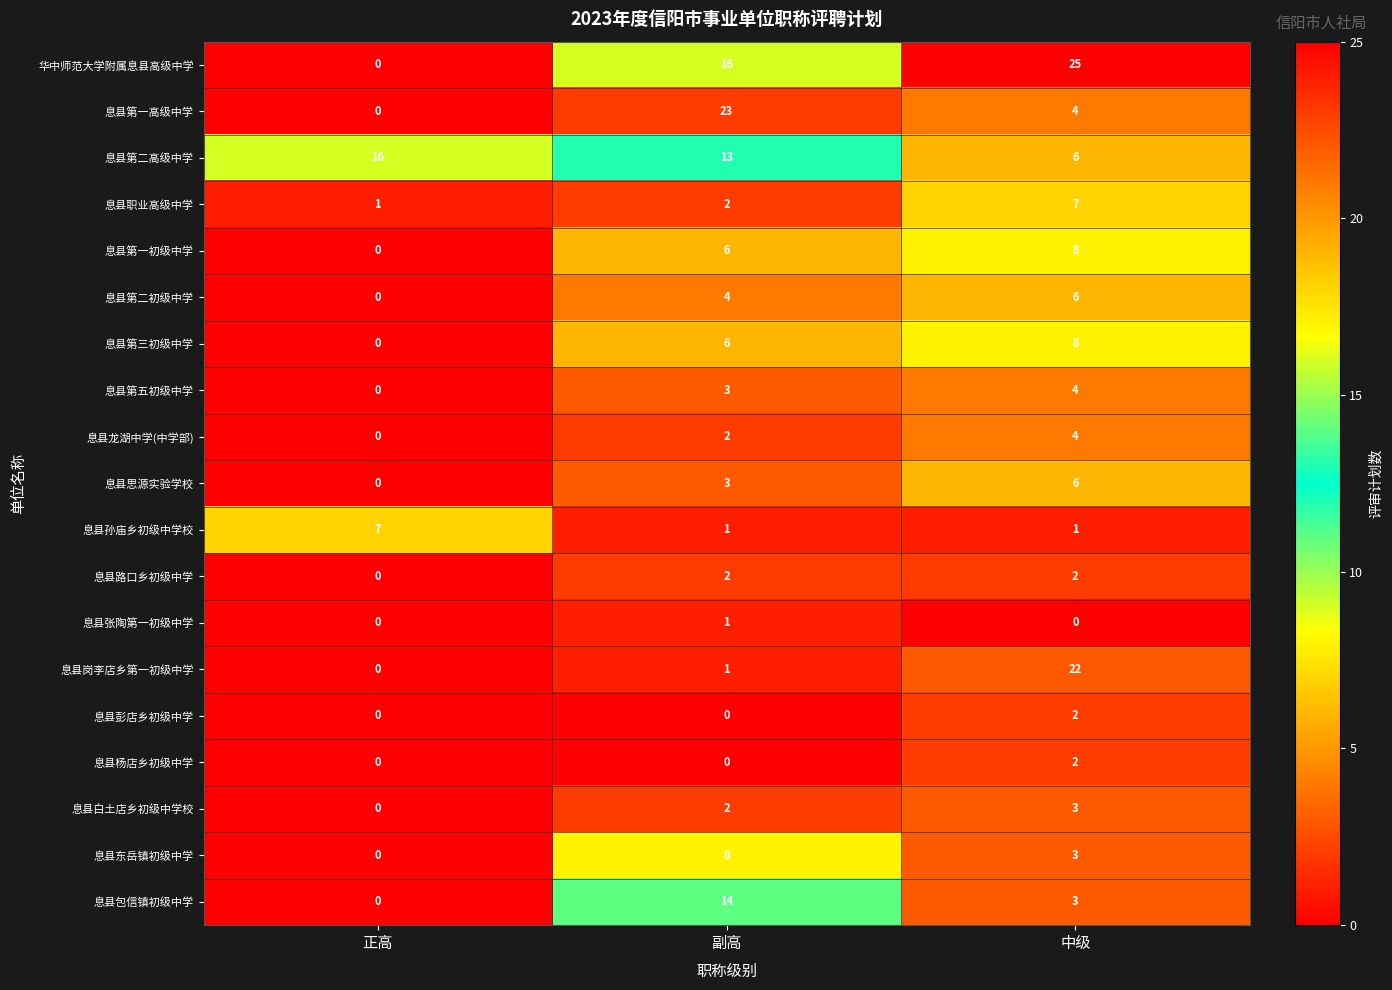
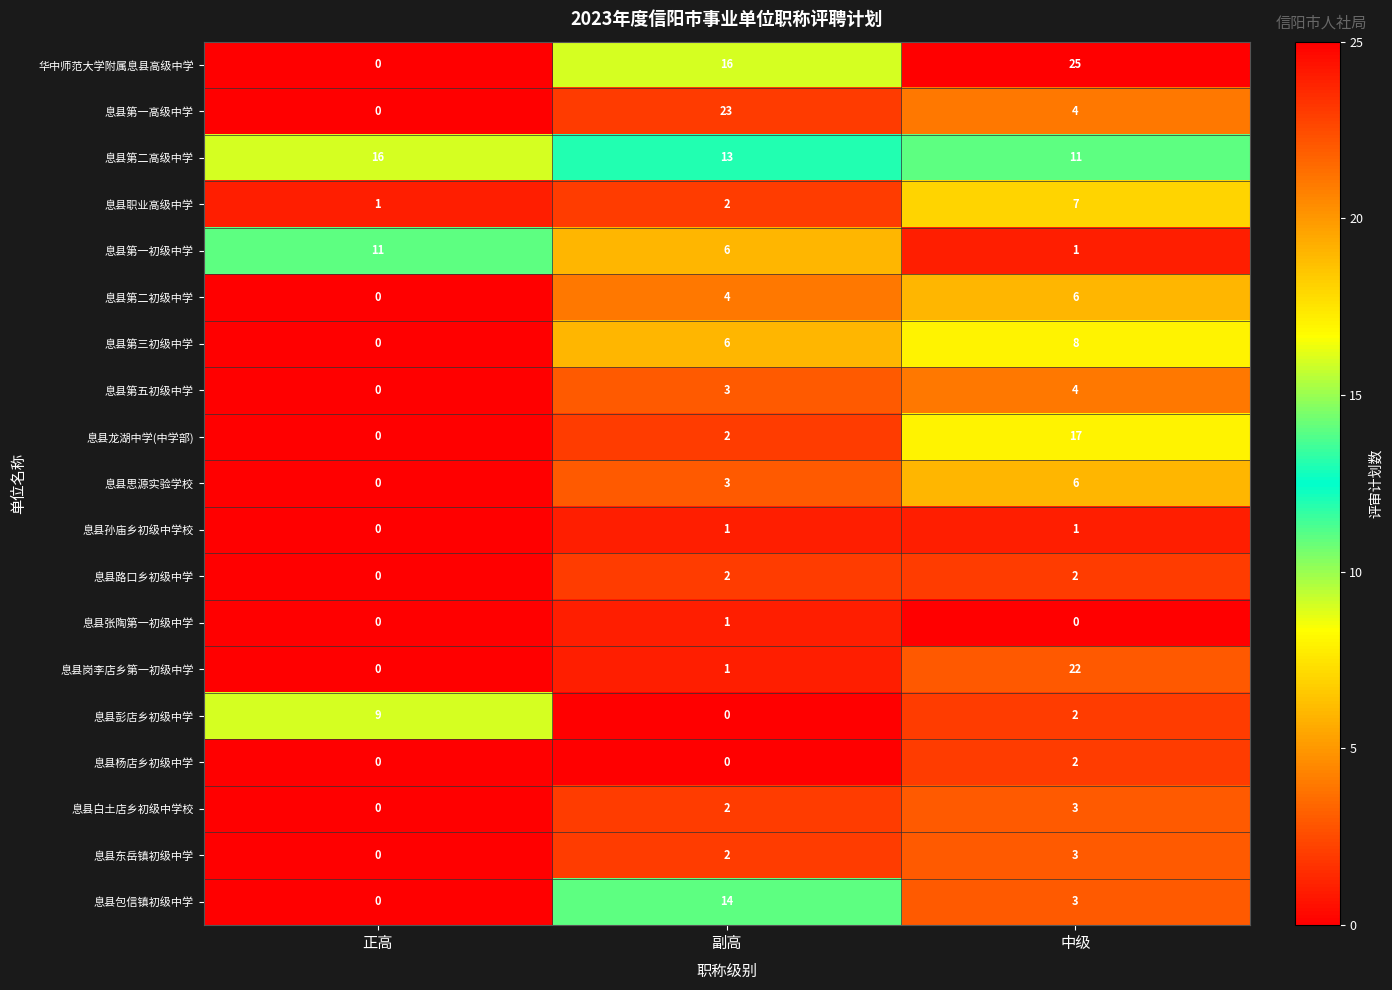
息县第二高级中学, 中级: 6 -> 11
息县第一初级中学, 正高: 0 -> 11
息县第一初级中学, 中级: 8 -> 1
息县龙湖中学(中学部), 中级: 4 -> 17
息县孙庙乡初级中学校, 正高: 7 -> 0
息县彭店乡初级中学, 正高: 0 -> 9
息县东岳镇初级中学, 副高: 8 -> 2
